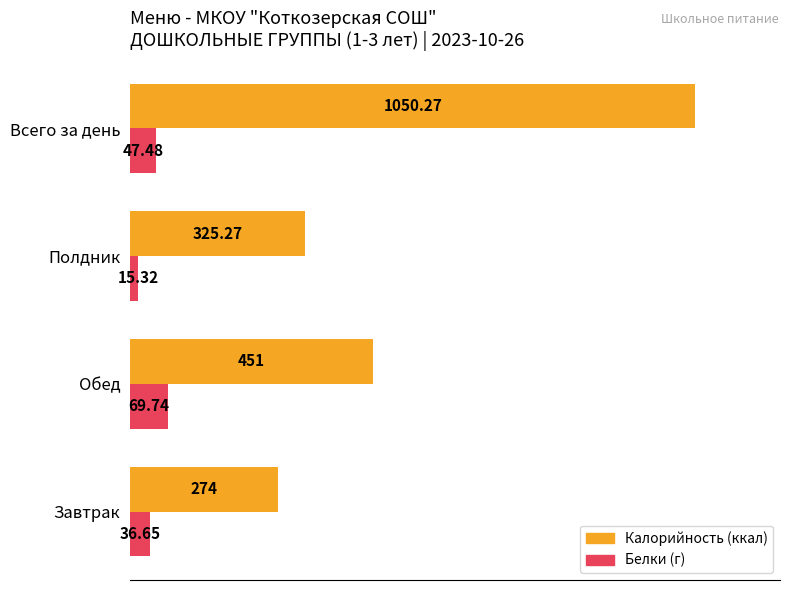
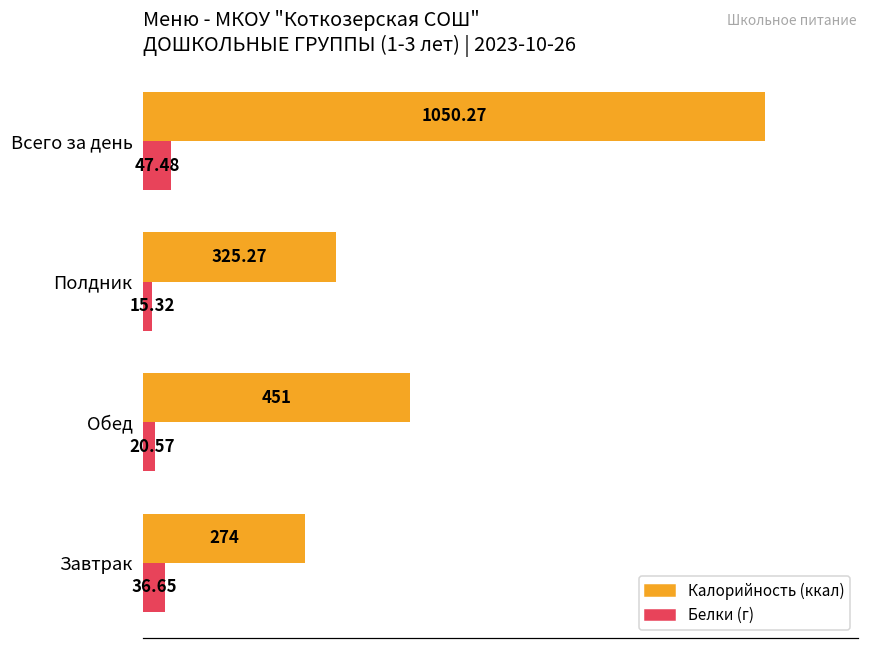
Белки (г), Обед: 69.74 -> 20.57
